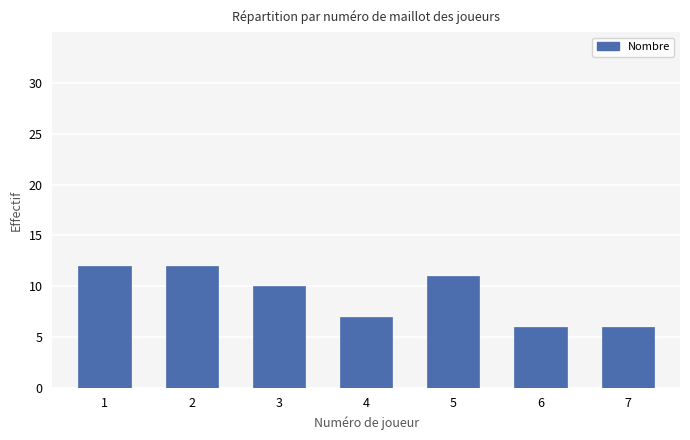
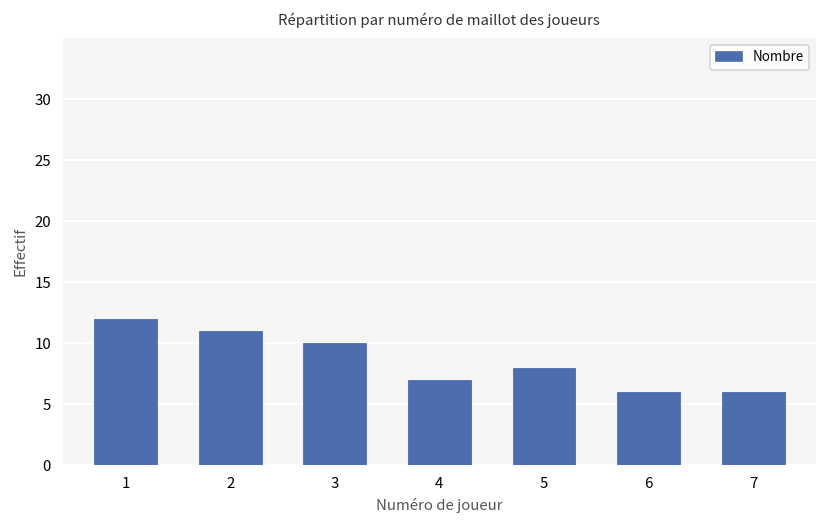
2: 12 -> 11
5: 11 -> 8
